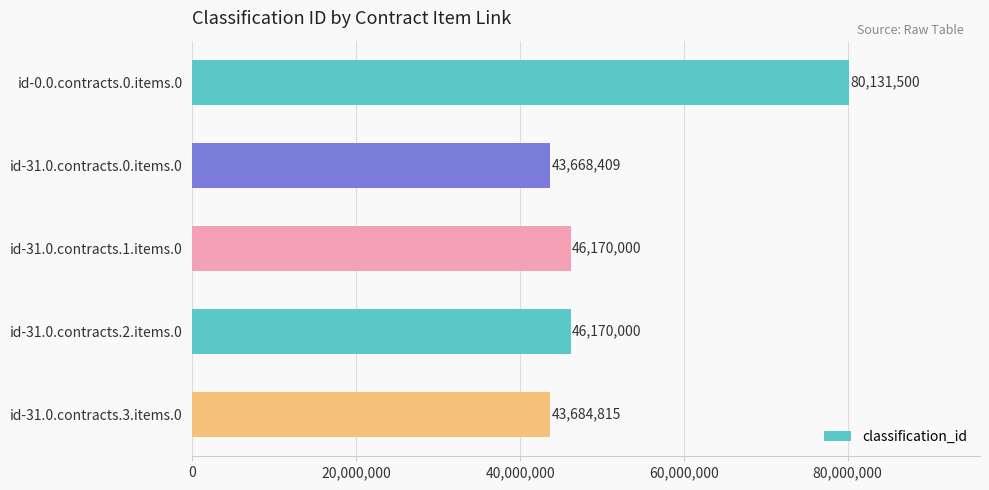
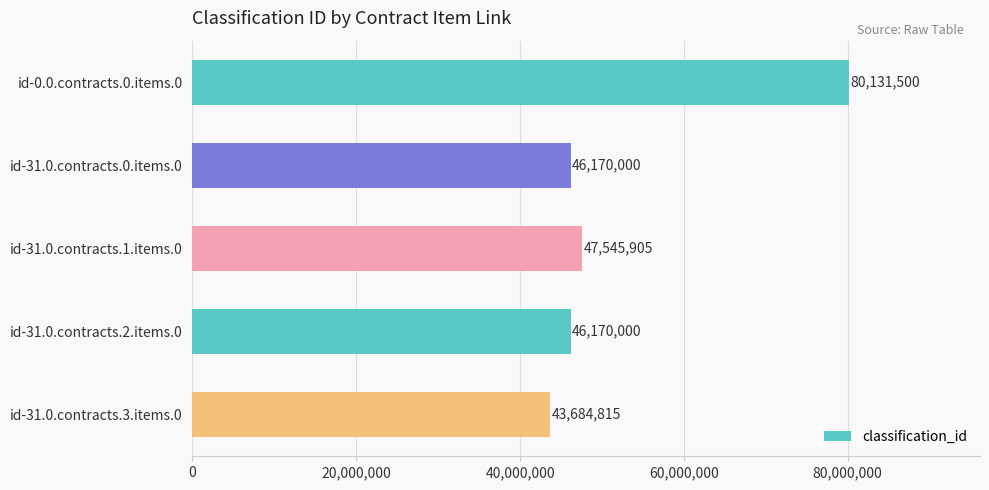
id-31.0.contracts.0.items.0: 43,668,409 -> 46,170,000
id-31.0.contracts.1.items.0: 46,170,000 -> 47,545,905
